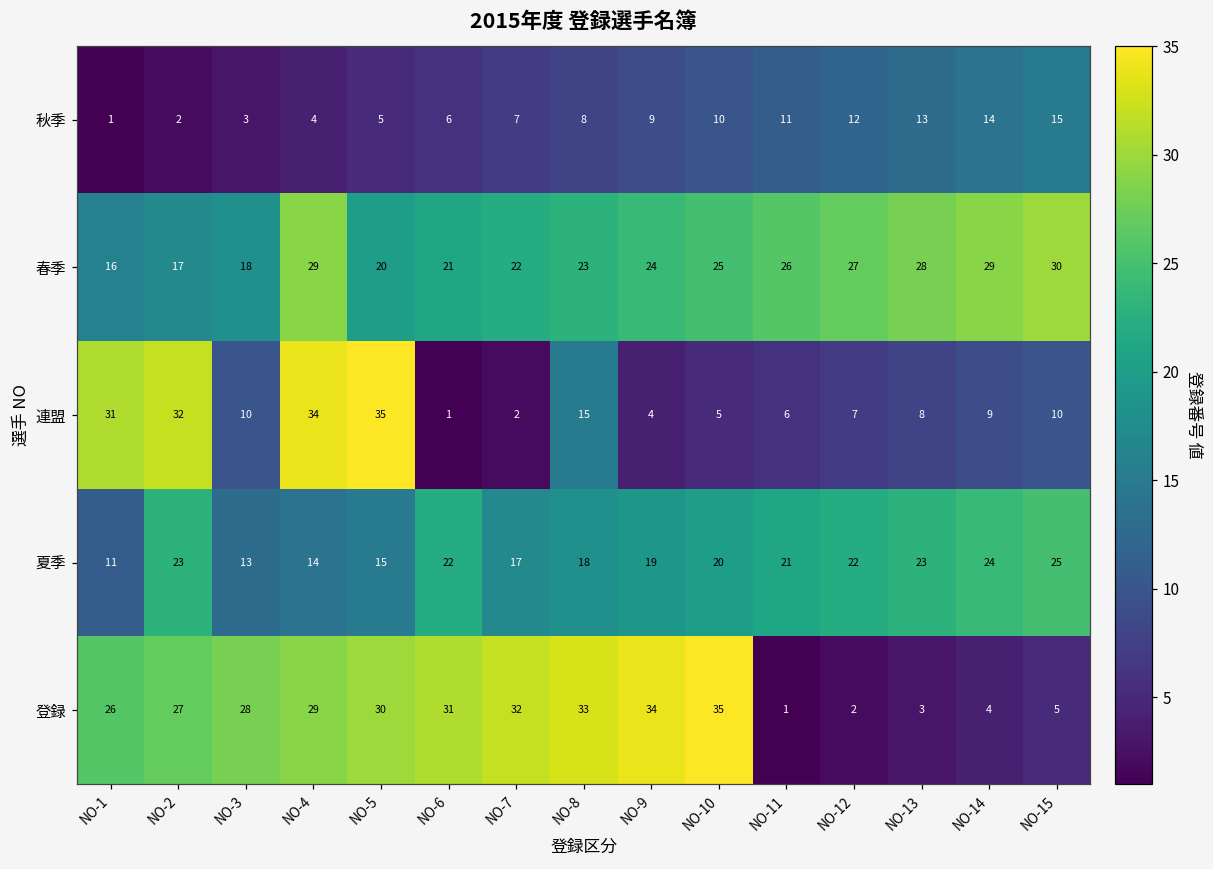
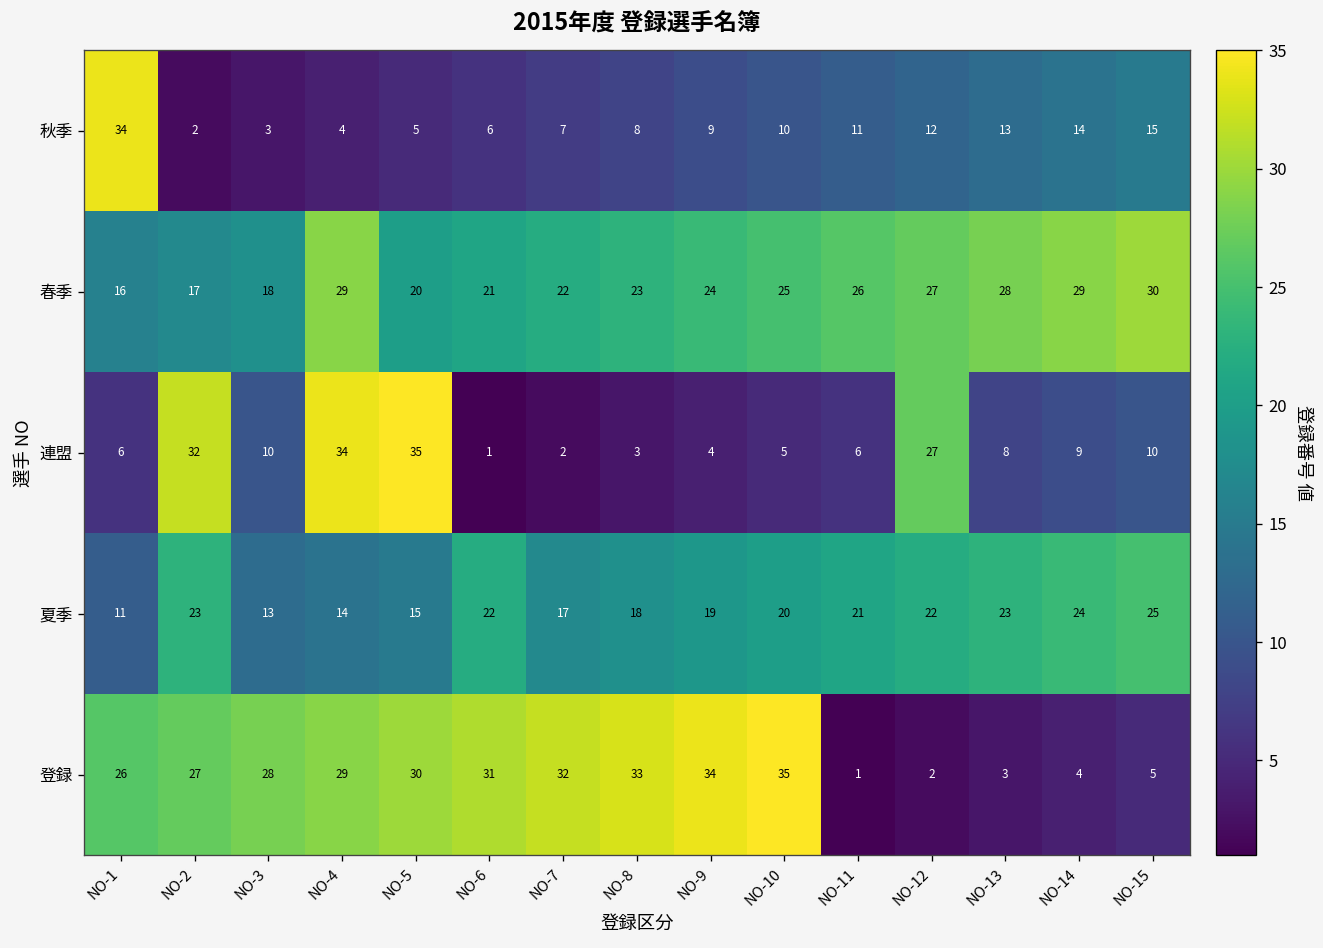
秋季, NO-1: 1 -> 34
連盟, NO-1: 31 -> 6
連盟, NO-8: 15 -> 3
連盟, NO-12: 7 -> 27
